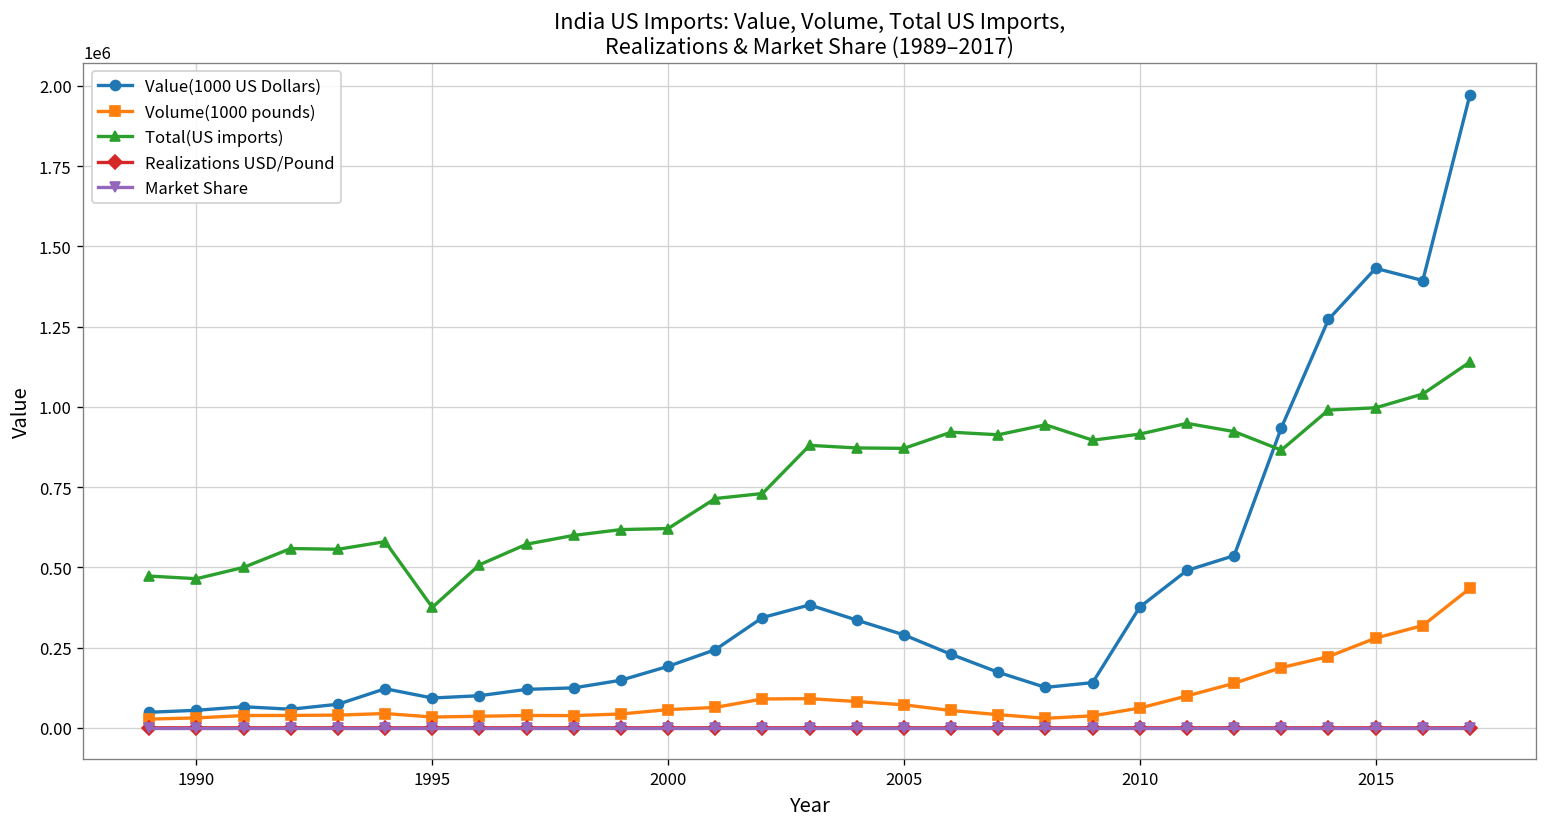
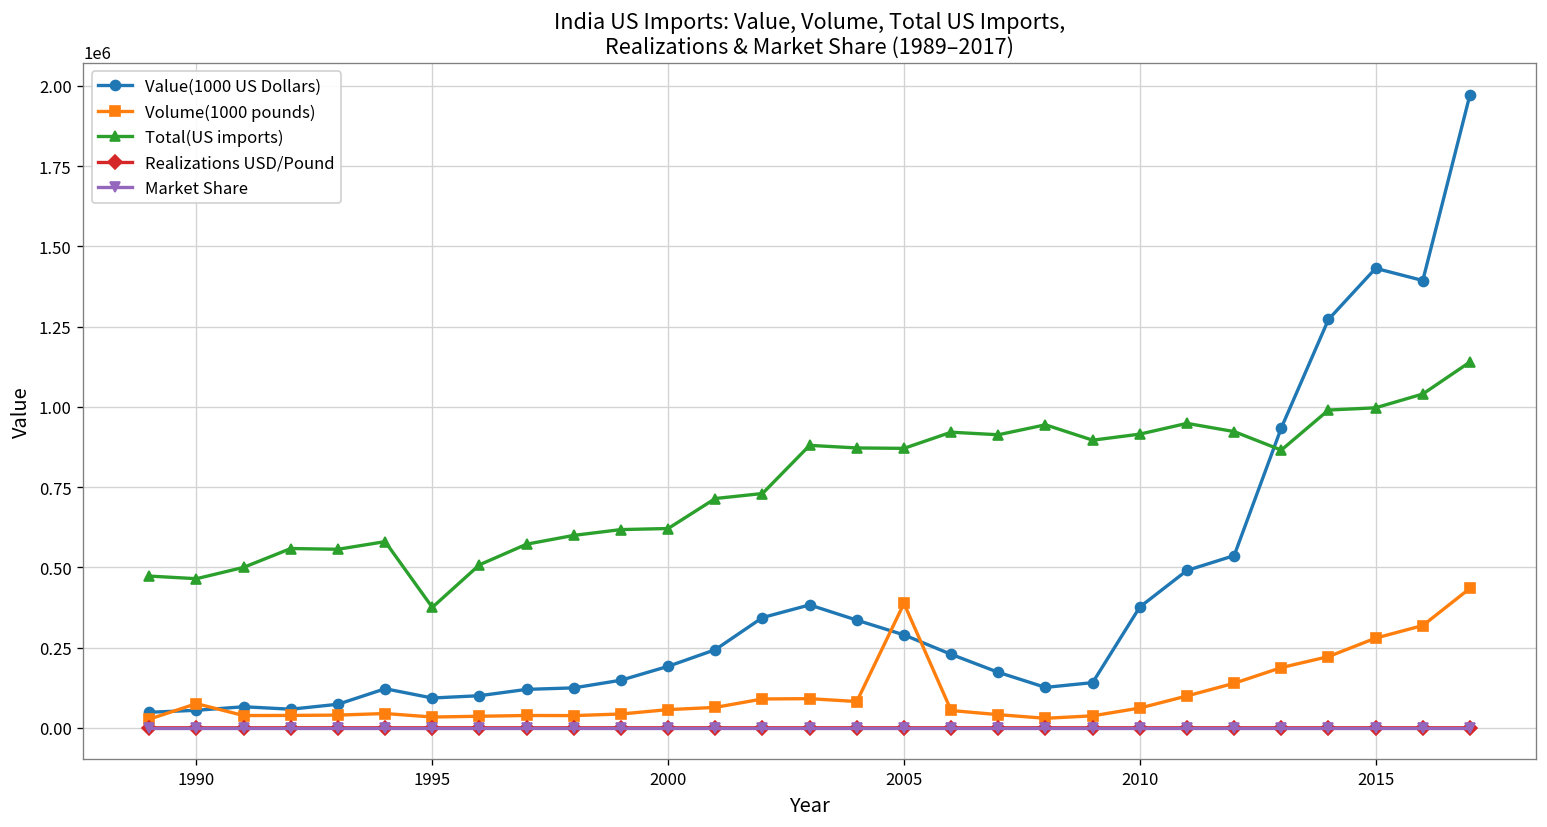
Volume(1000 pounds), 1990: 30000 -> 80000
Volume(1000 pounds), 2005: 70000 -> 390000
